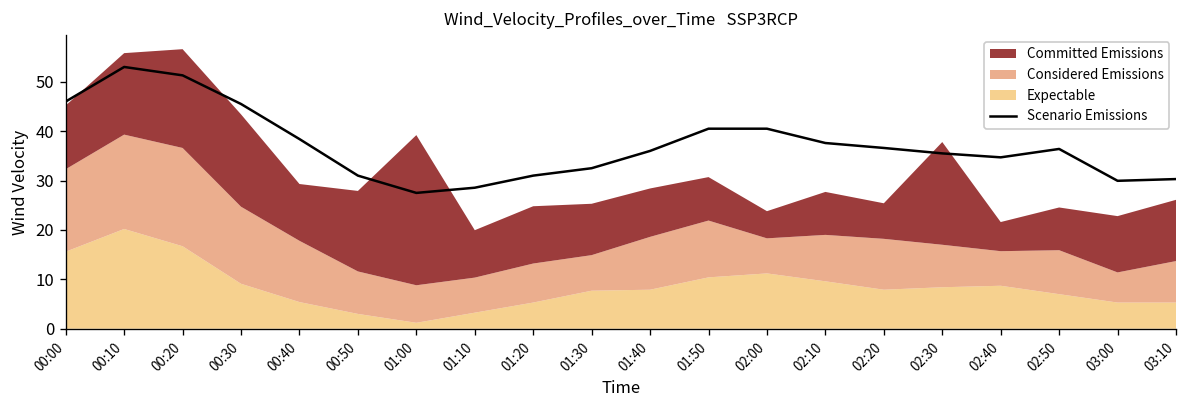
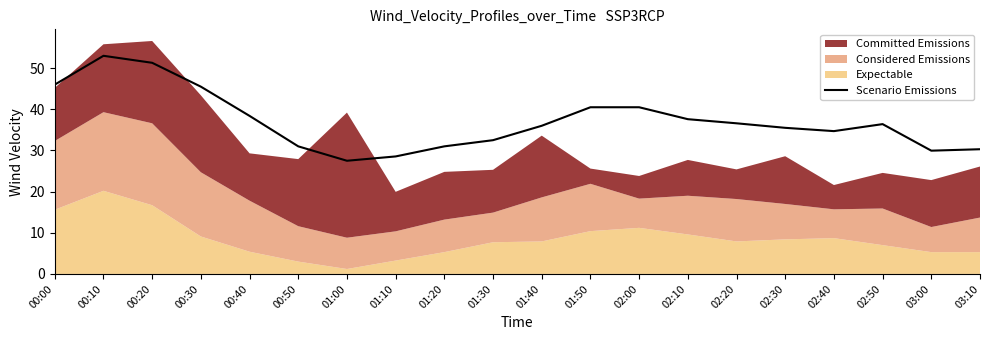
Committed Emissions, 01:40: 10 -> 15
Committed Emissions, 01:50: 9 -> 4
Committed Emissions, 02:30: 21 -> 12
